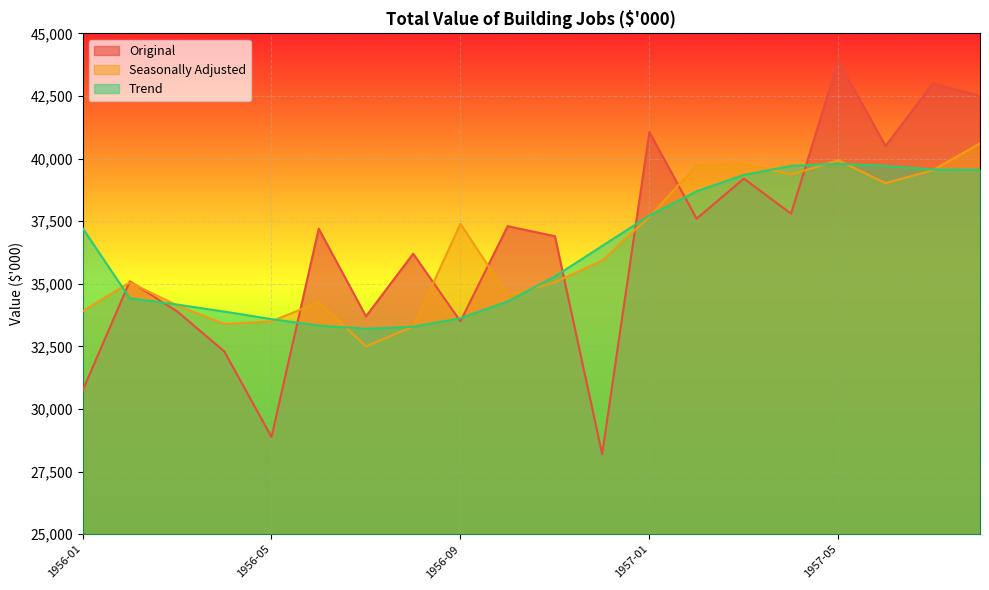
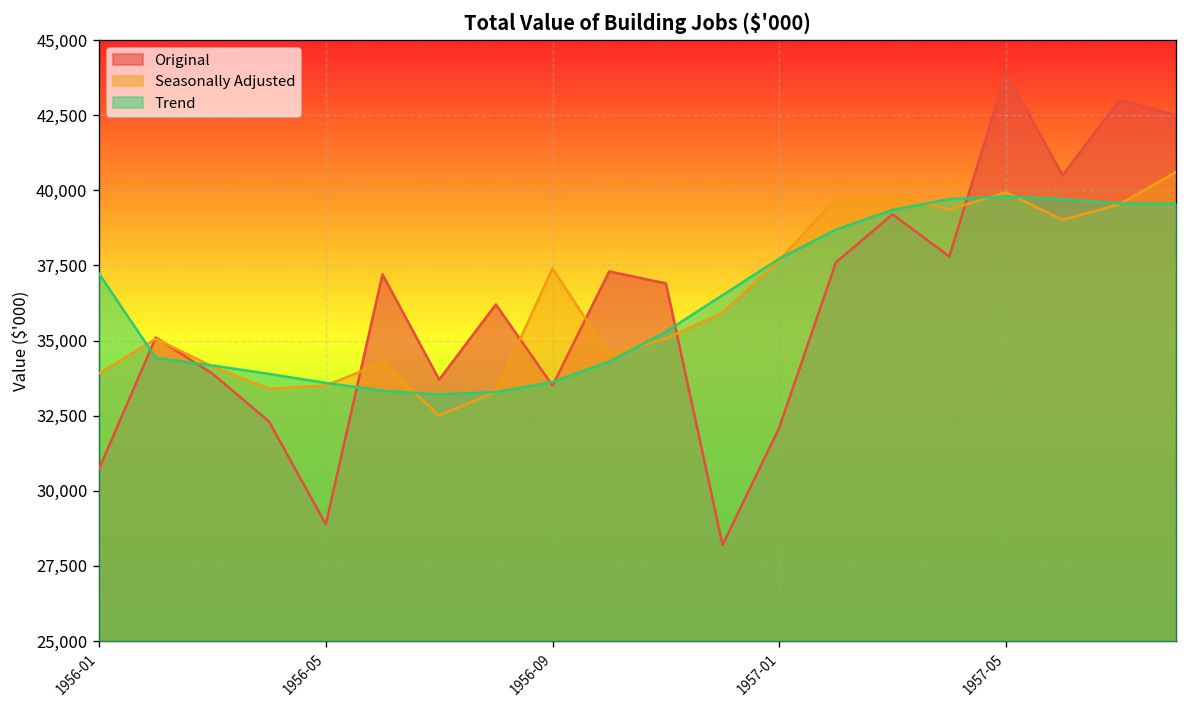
Original, 1957-01: 41,100 -> 32,100
